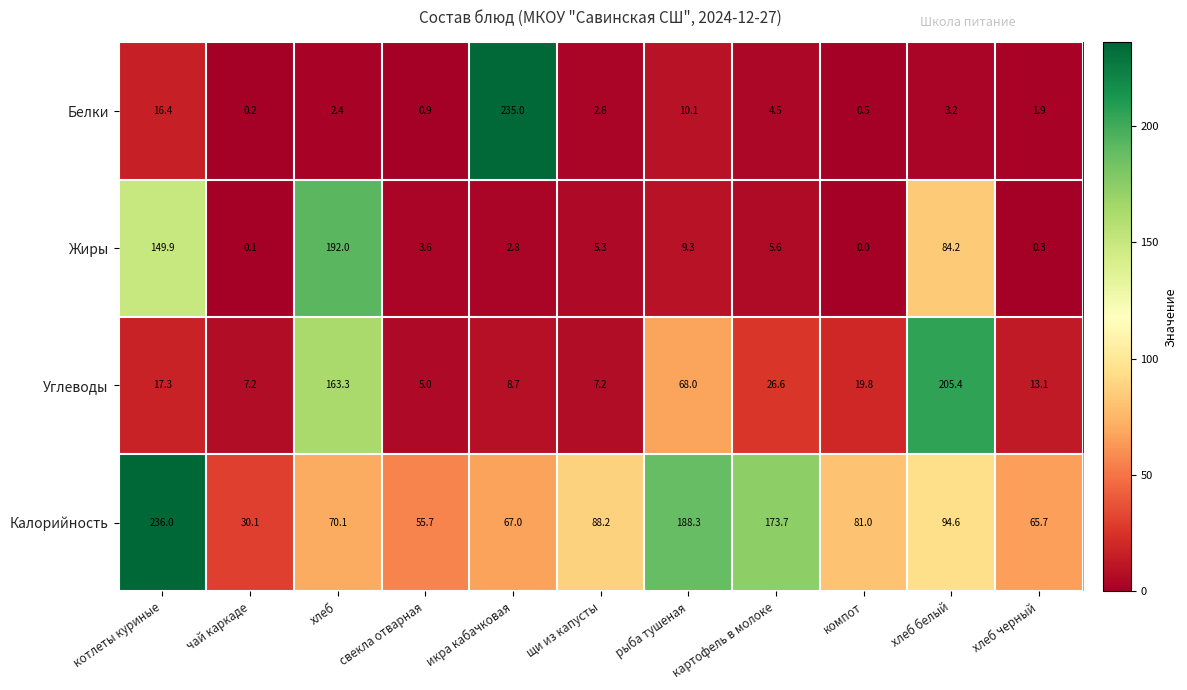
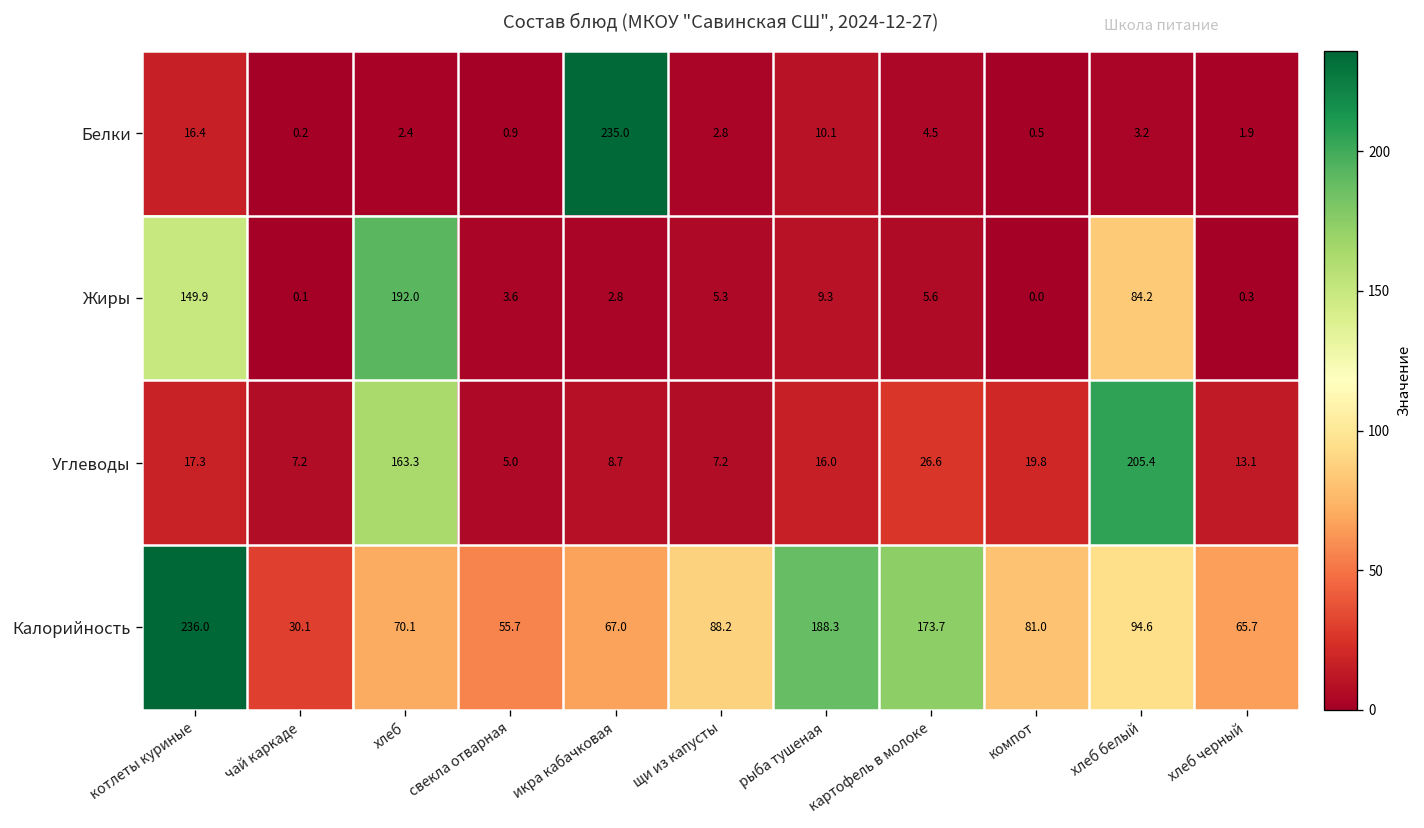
Углеводы, рыба тушеная: 68.0 -> 16.0
